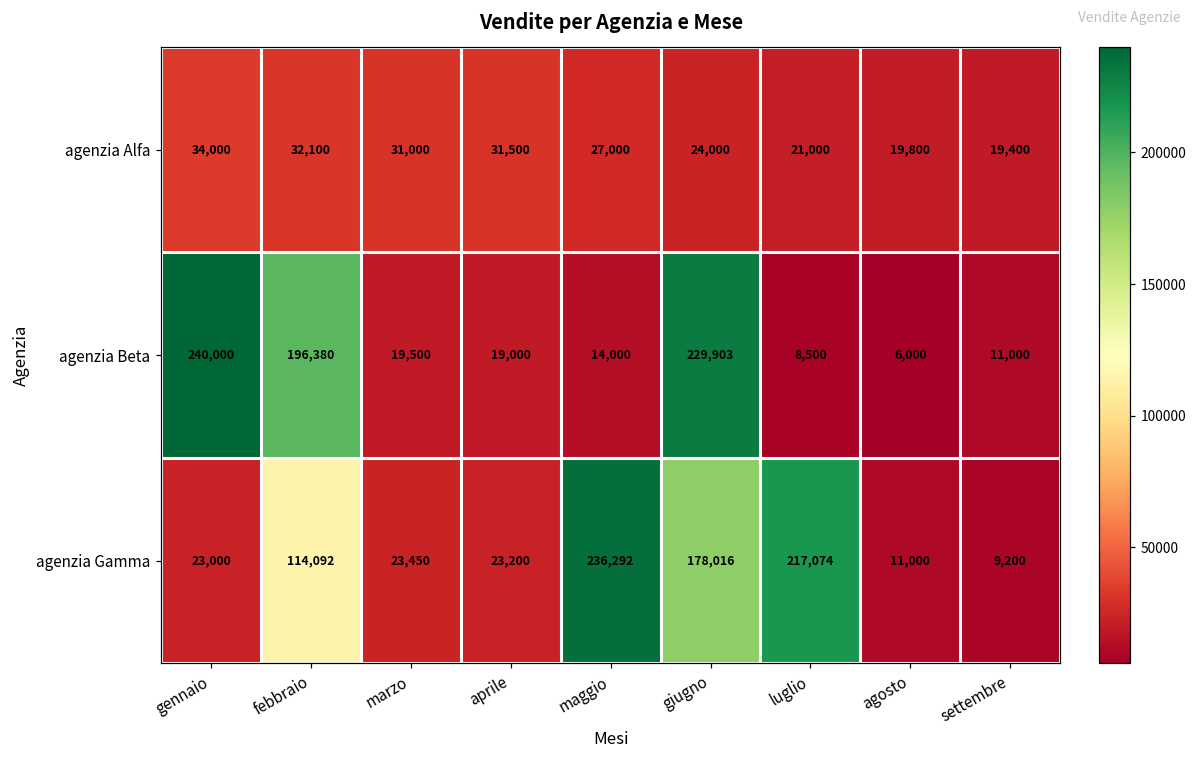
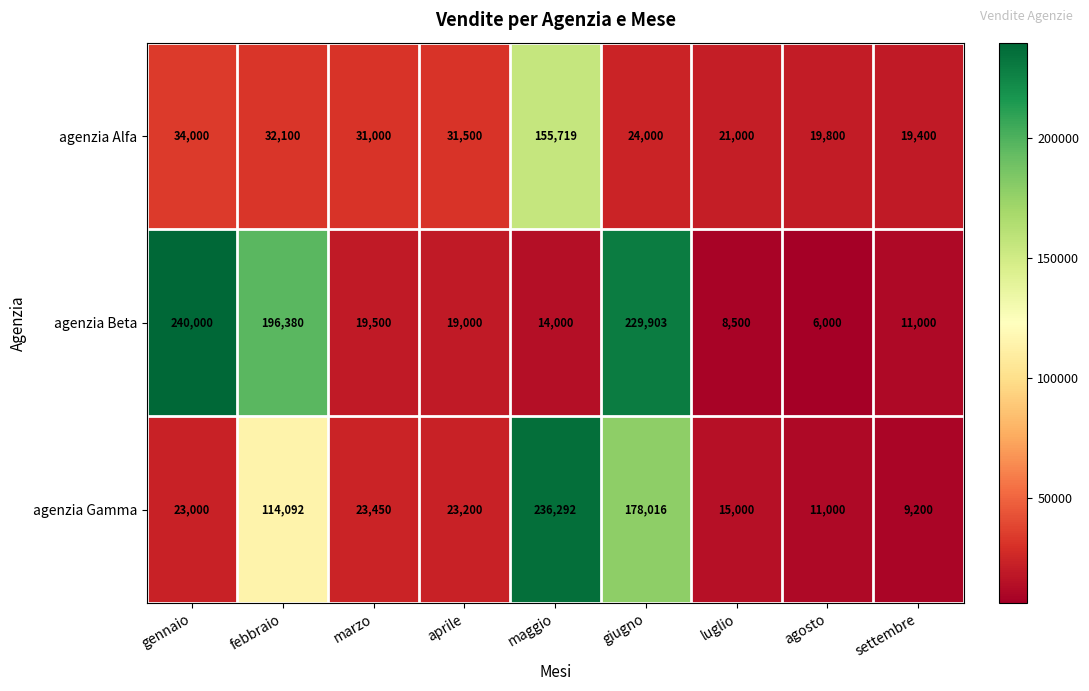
agenzia Alfa, maggio: 27,000 -> 155,719
agenzia Gamma, luglio: 217,074 -> 15,000
